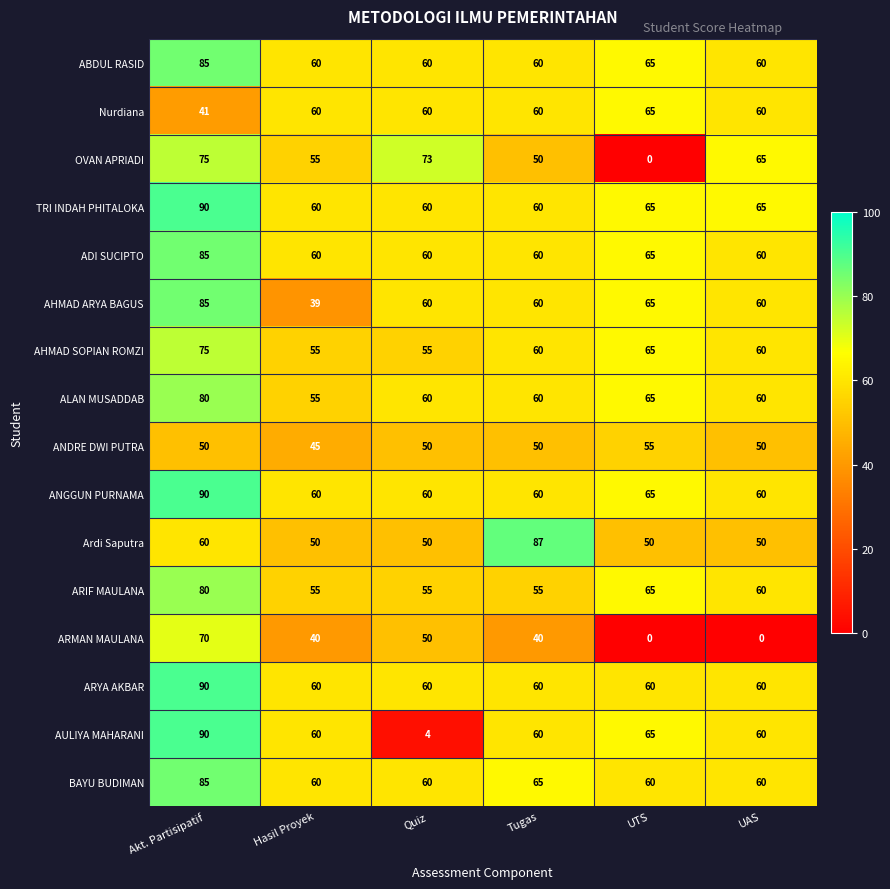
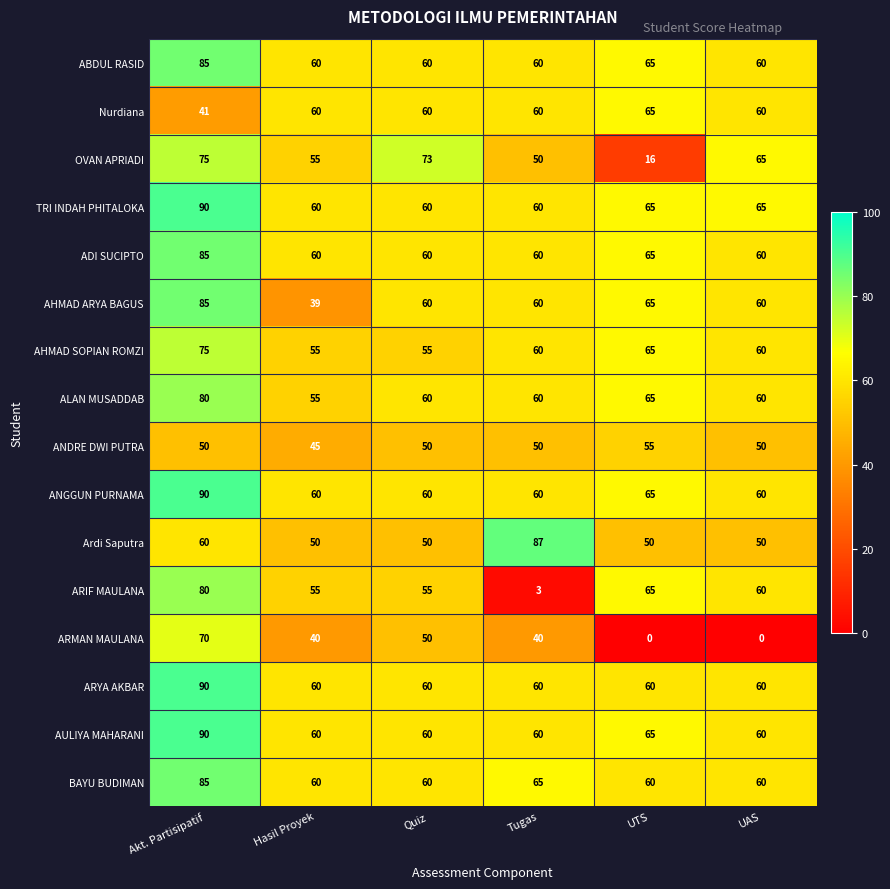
OVAN APRIADI, UTS: 0 -> 16
ARIF MAULANA, Tugas: 55 -> 3
AULIYA MAHARANI, Quiz: 4 -> 60
